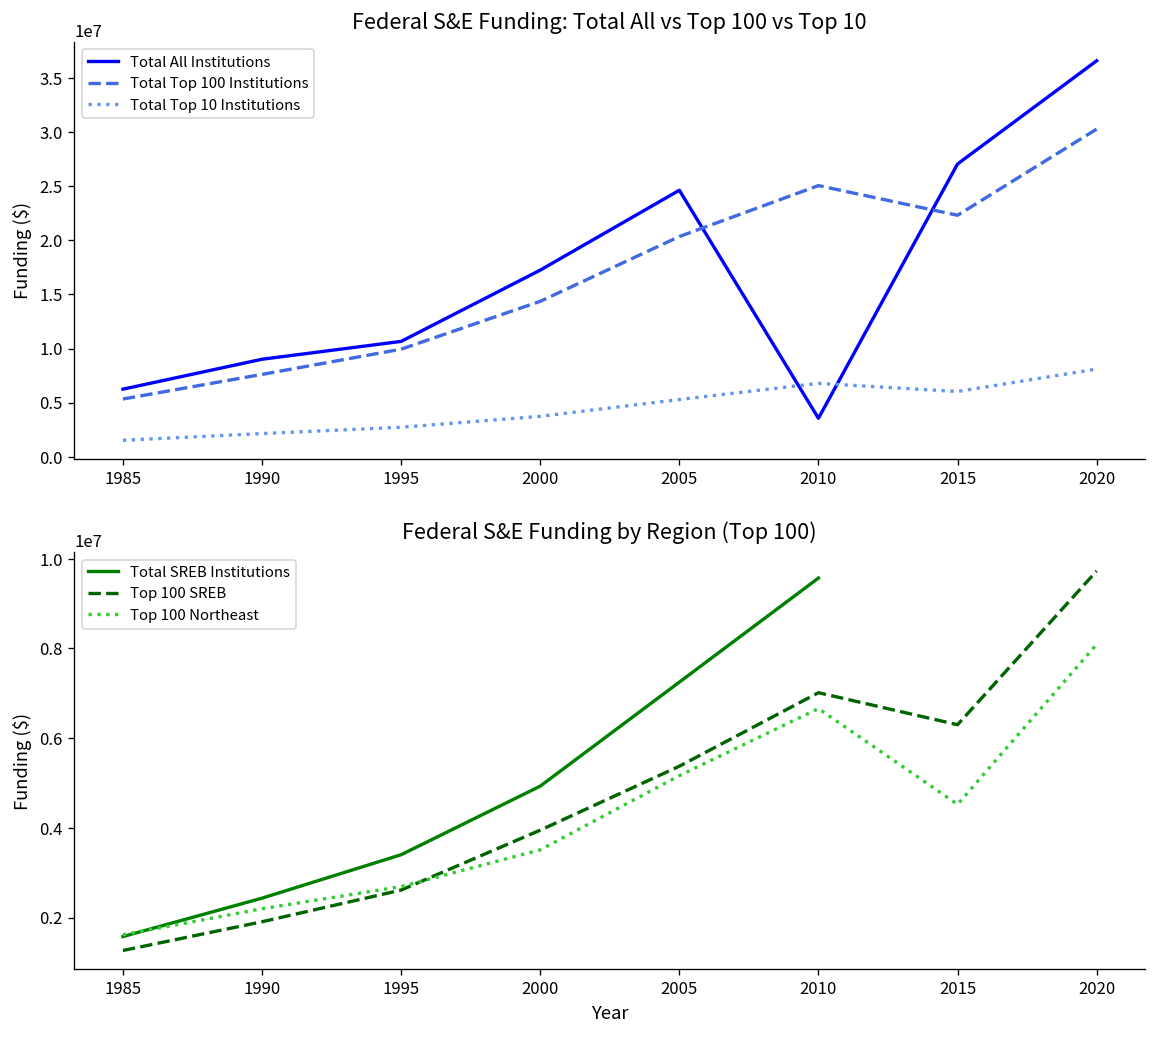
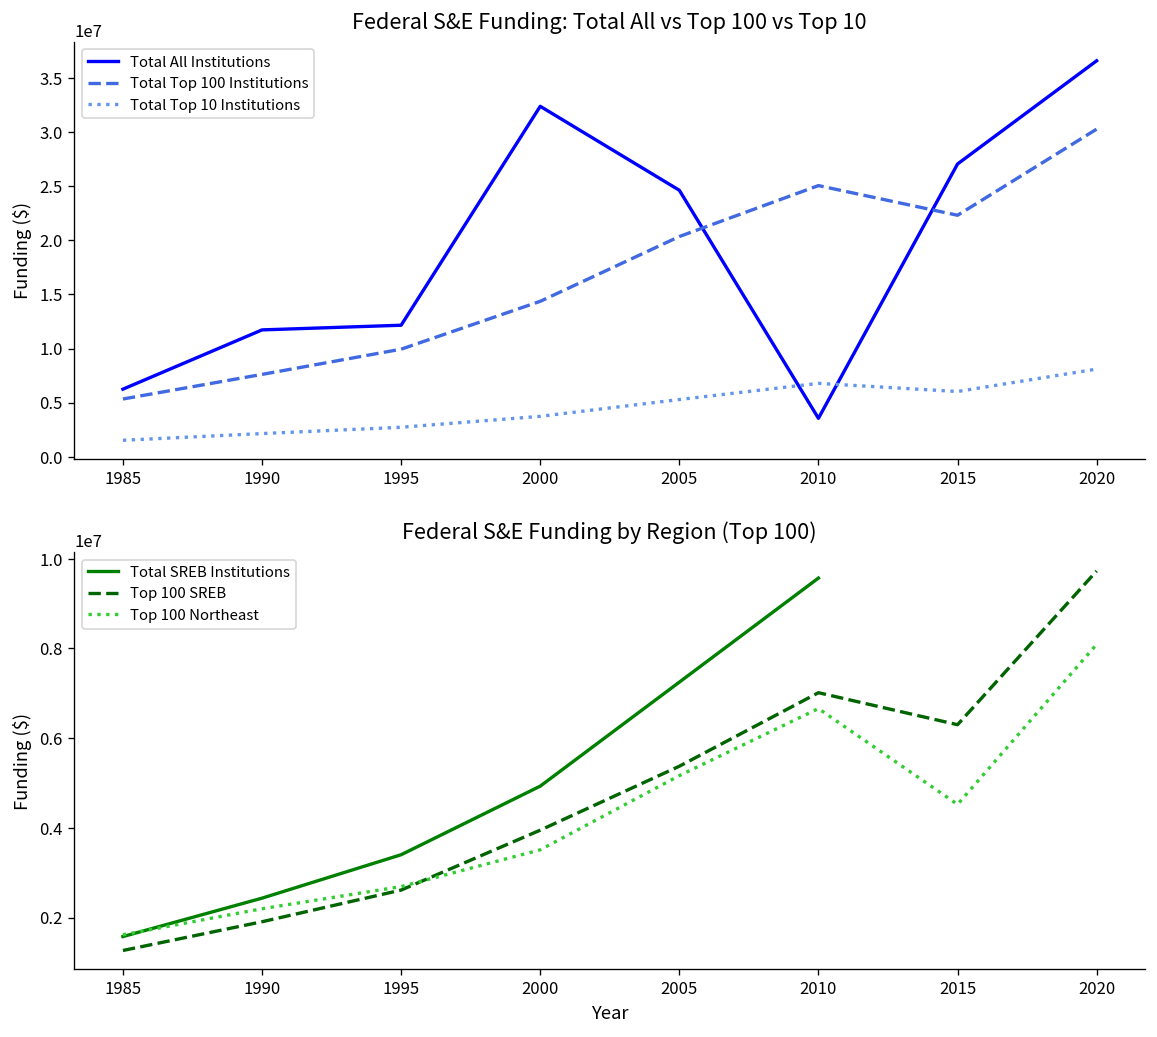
Federal S&E Funding: Total All vs Top 100 vs Top 10, Total All Institutions, 1990: 9000000 -> 12000000
Federal S&E Funding: Total All vs Top 100 vs Top 10, Total All Institutions, 1995: 11000000 -> 12000000
Federal S&E Funding: Total All vs Top 100 vs Top 10, Total All Institutions, 2000: 17000000 -> 32000000
